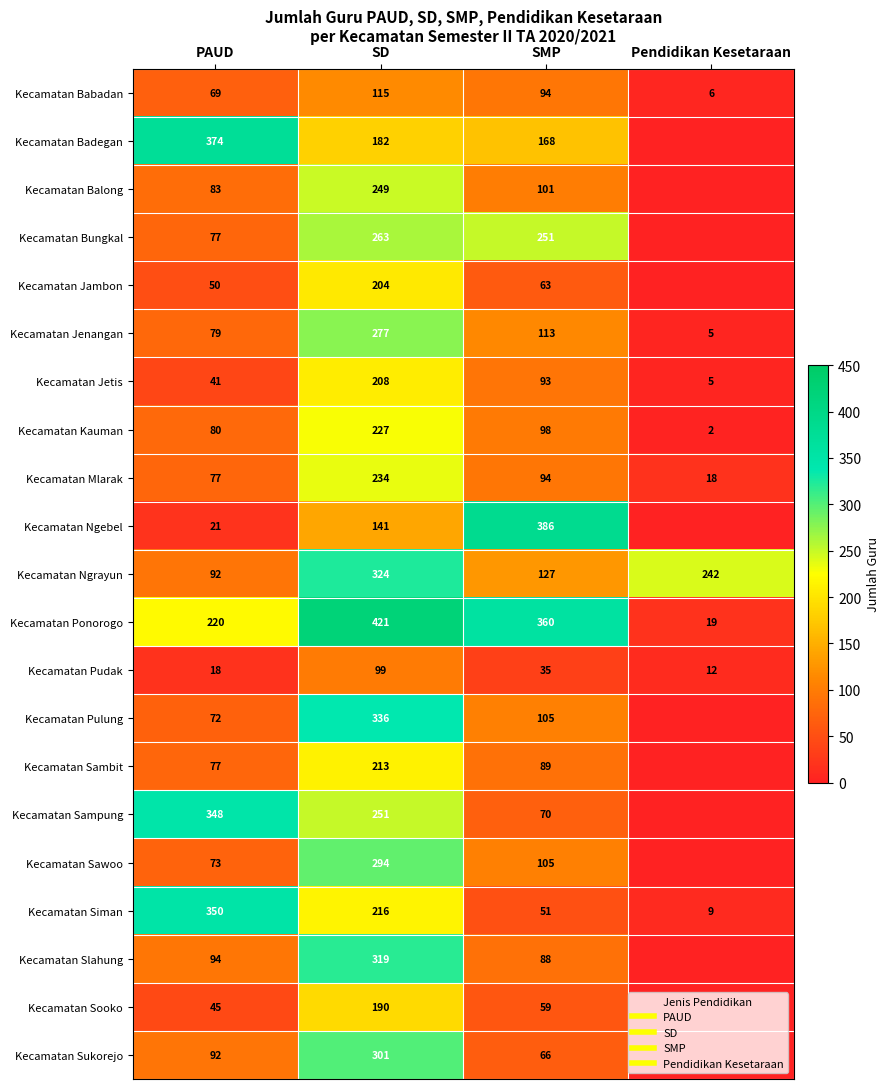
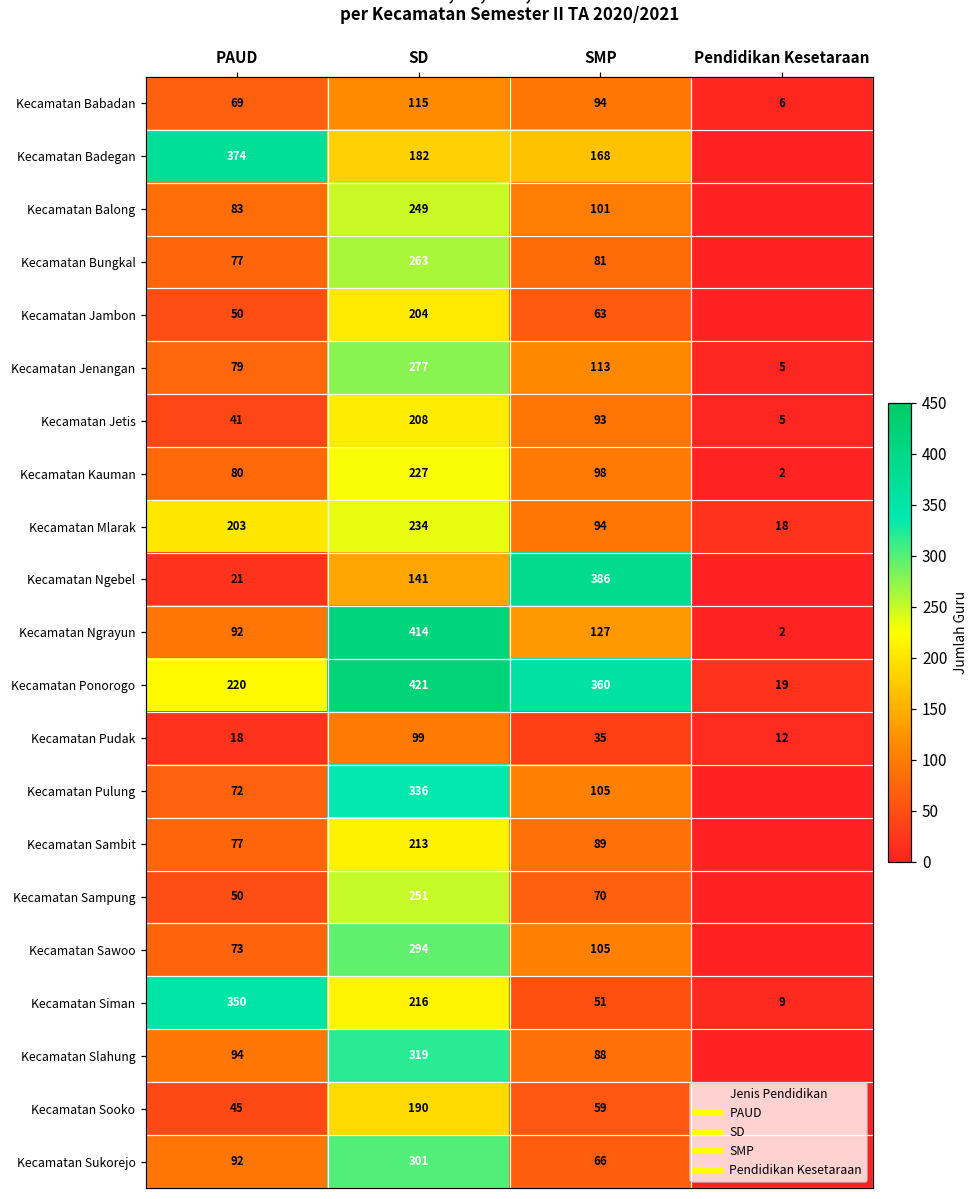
Kecamatan Bungkal, SMP: 251 -> 81
Kecamatan Mlarak, PAUD: 77 -> 203
Kecamatan Ngrayun, SD: 324 -> 414
Kecamatan Ngrayun, Pendidikan Kesetaraan: 242 -> 2
Kecamatan Sampung, PAUD: 348 -> 50
